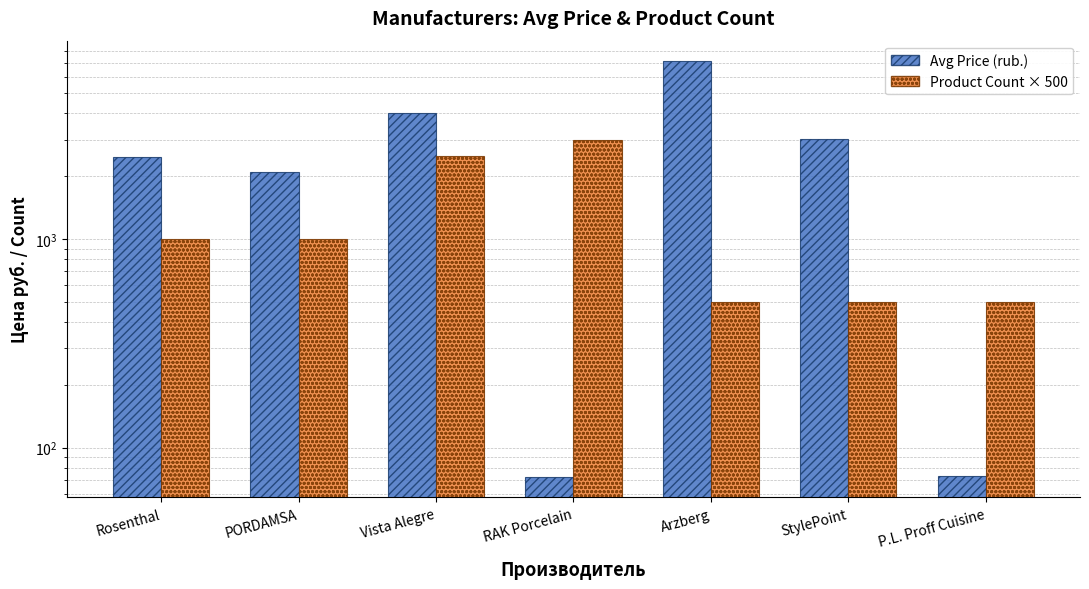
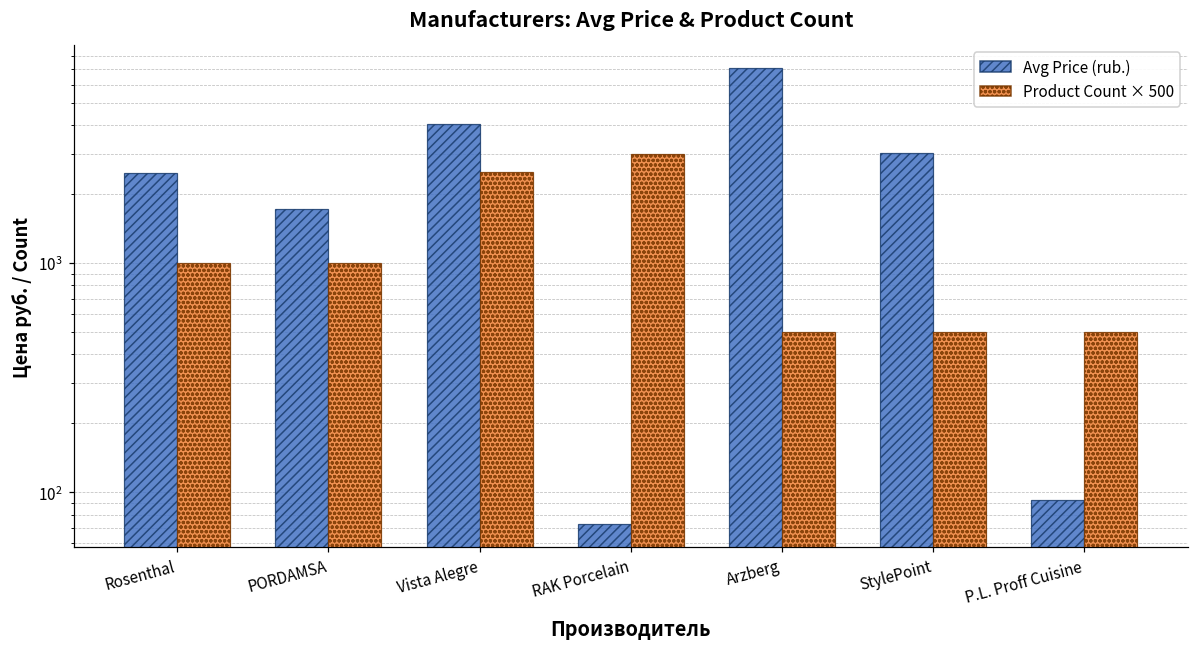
Avg Price (rub.), PORDAMSA: 2100 -> 1700
Avg Price (rub.), P.L. Proff Cuisine: 73 -> 90
